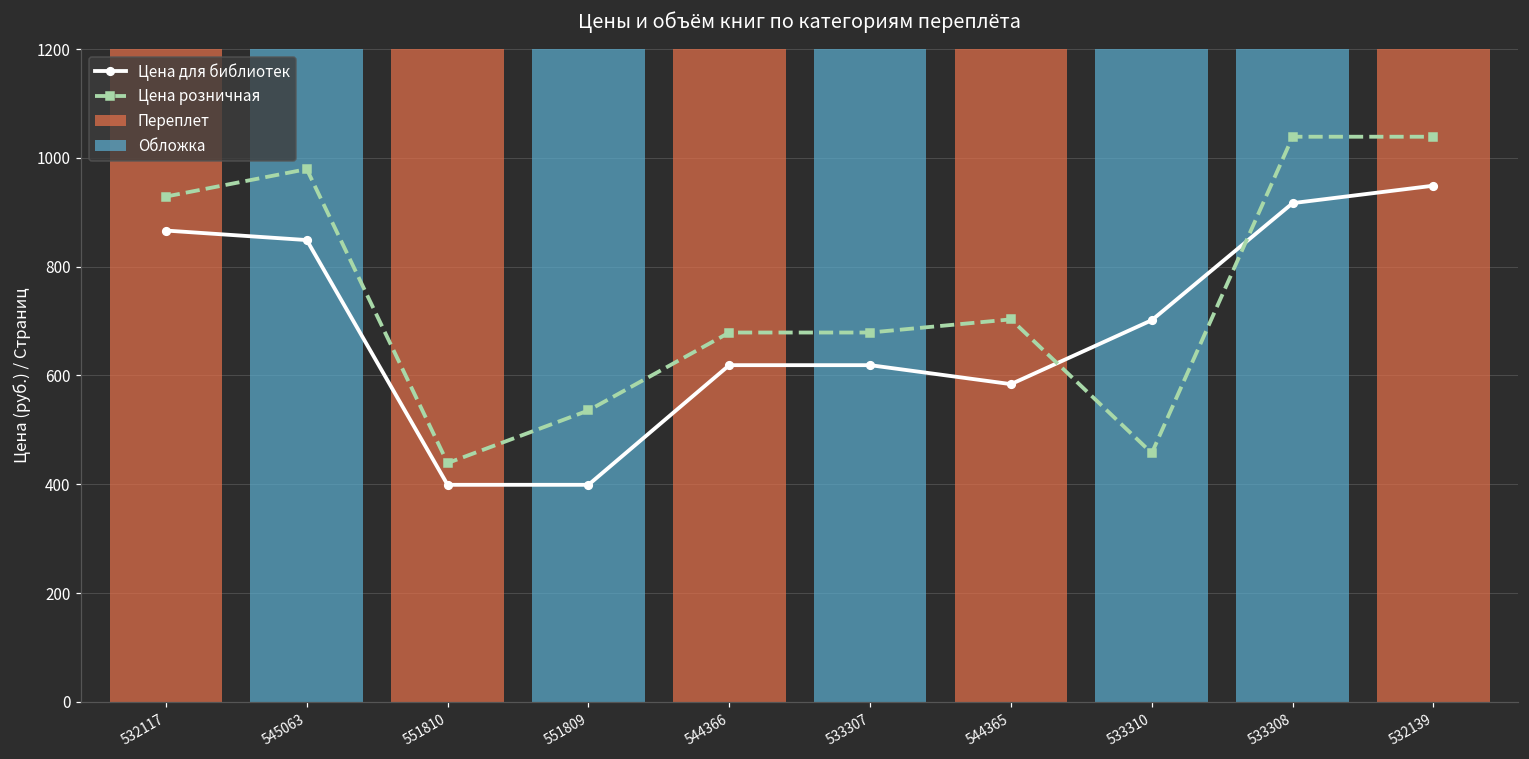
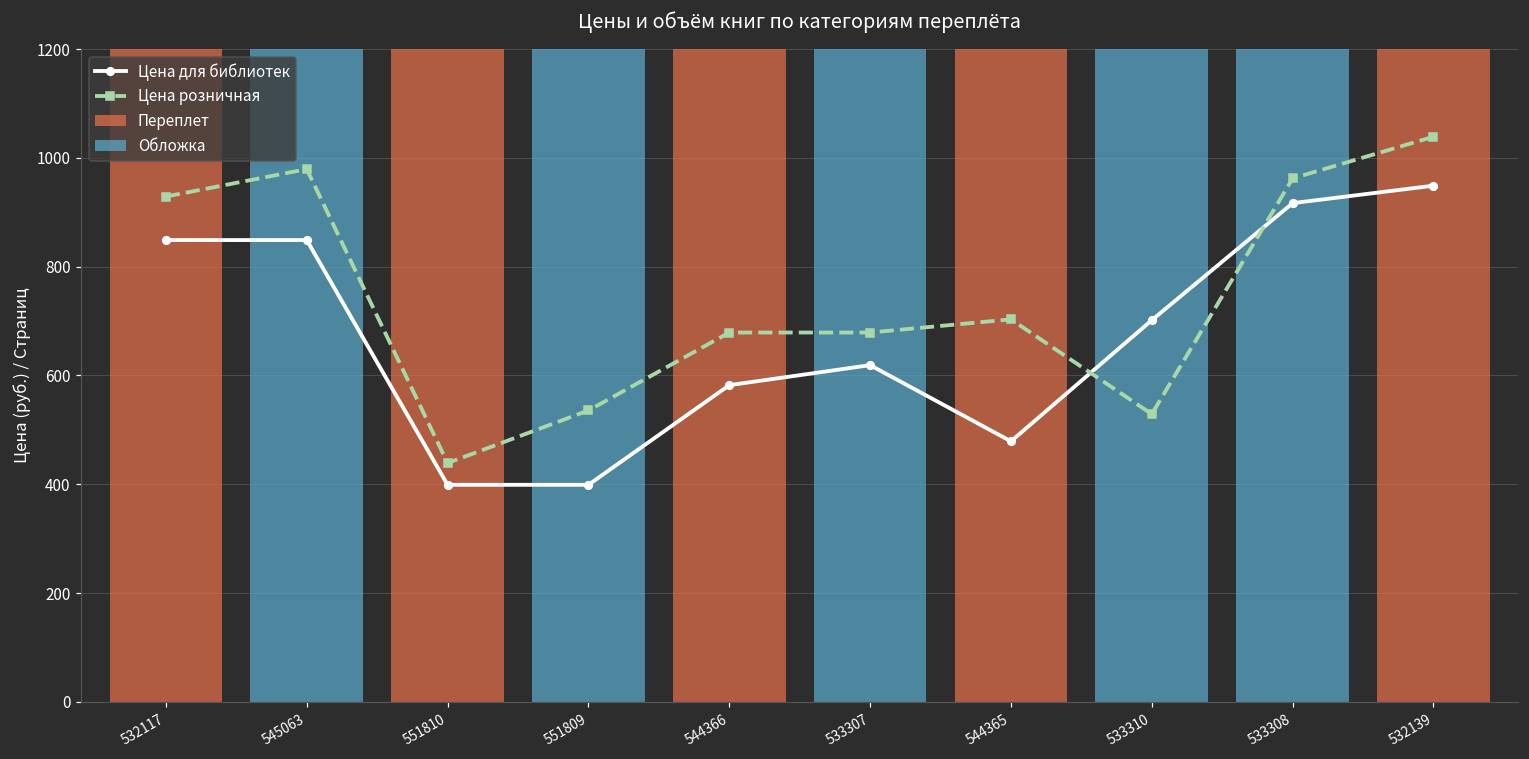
Цена для библиотек, 532117: 870 -> 850
Цена для библиотек, 544366: 620 -> 580
Цена для библиотек, 544365: 580 -> 480
Цена розничная, 533310: 460 -> 530
Цена розничная, 533308: 1040 -> 960
